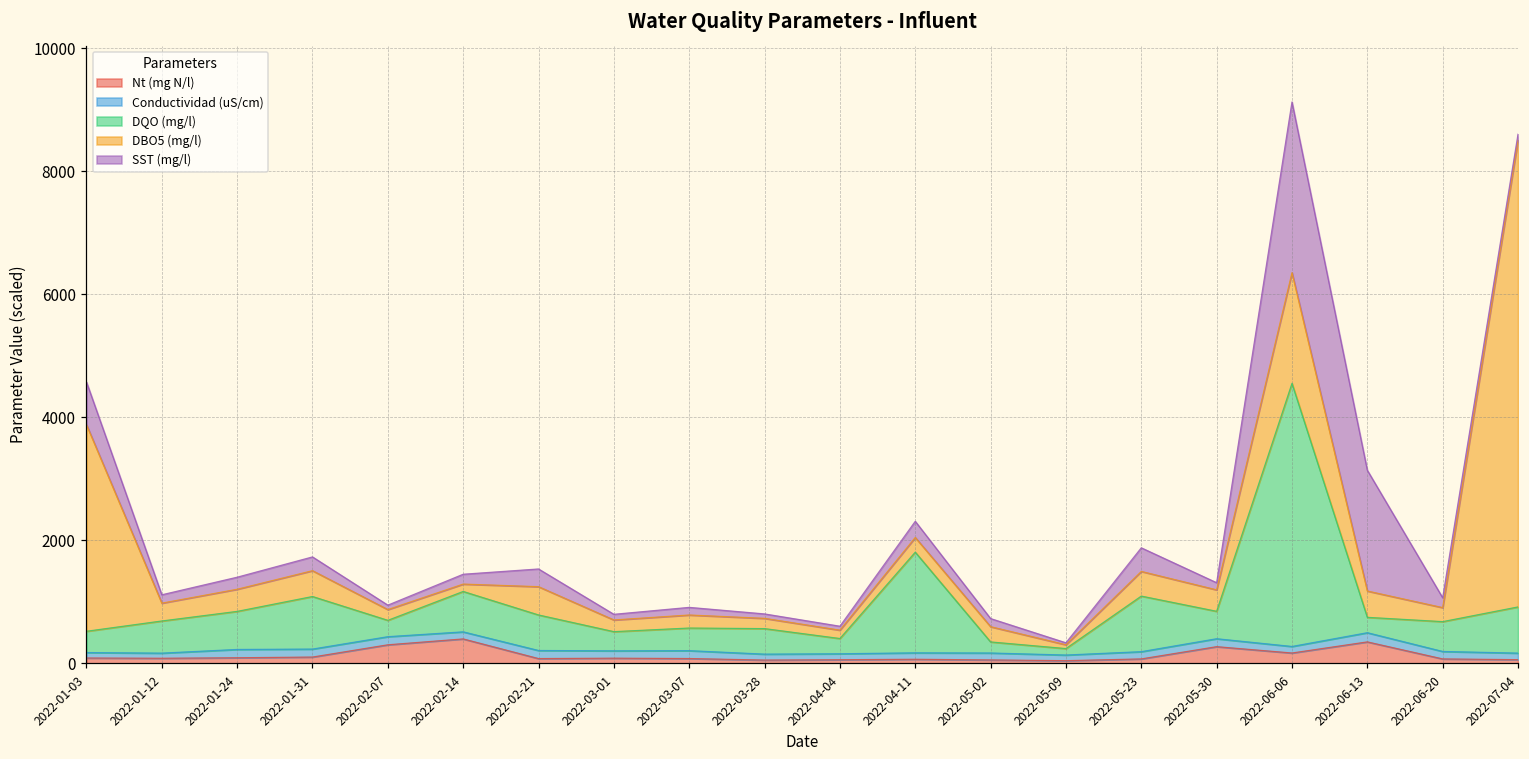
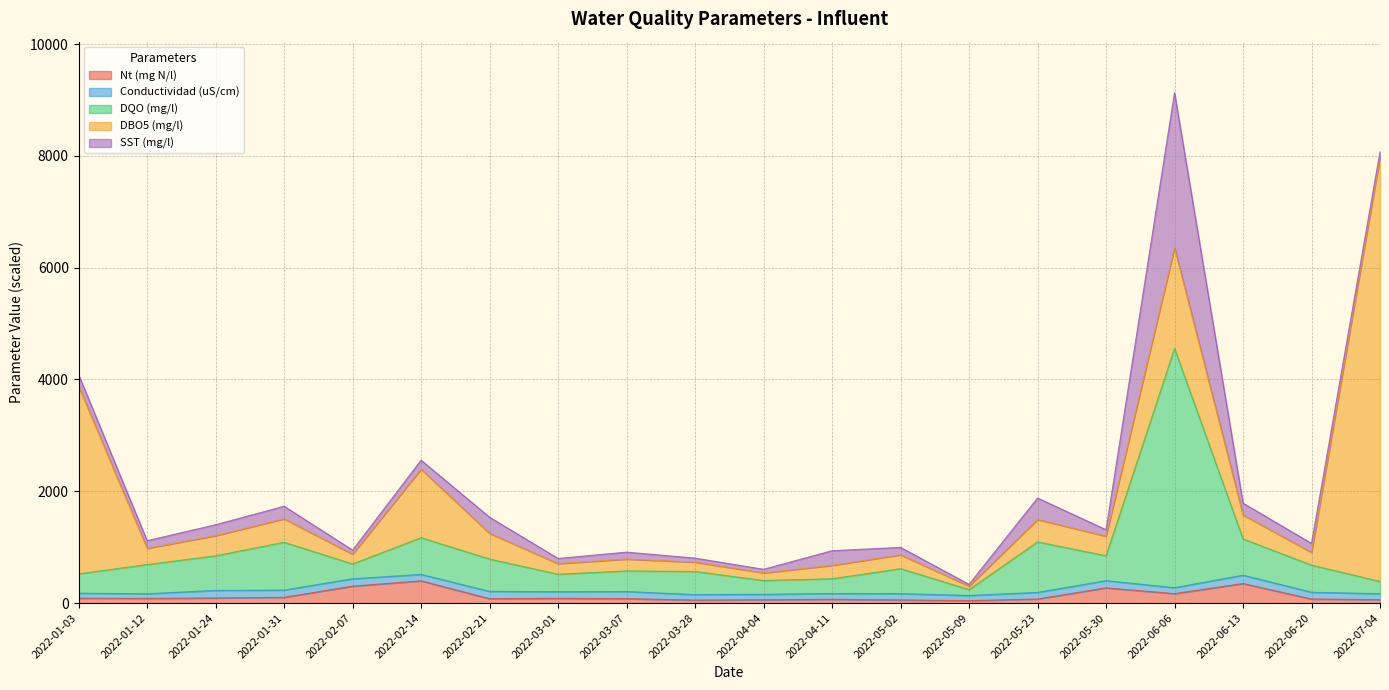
SST (mg/l), 2022-01-03: 700 -> 200
DBO5 (mg/l), 2022-02-14: 100 -> 1200
DQO (mg/l), 2022-04-11: 1600 -> 300
DQO (mg/l), 2022-05-02: 200 -> 400
DQO (mg/l), 2022-06-13: 300 -> 600
SST (mg/l), 2022-06-13: 2000 -> 200
DQO (mg/l), 2022-07-04: 800 -> 200
